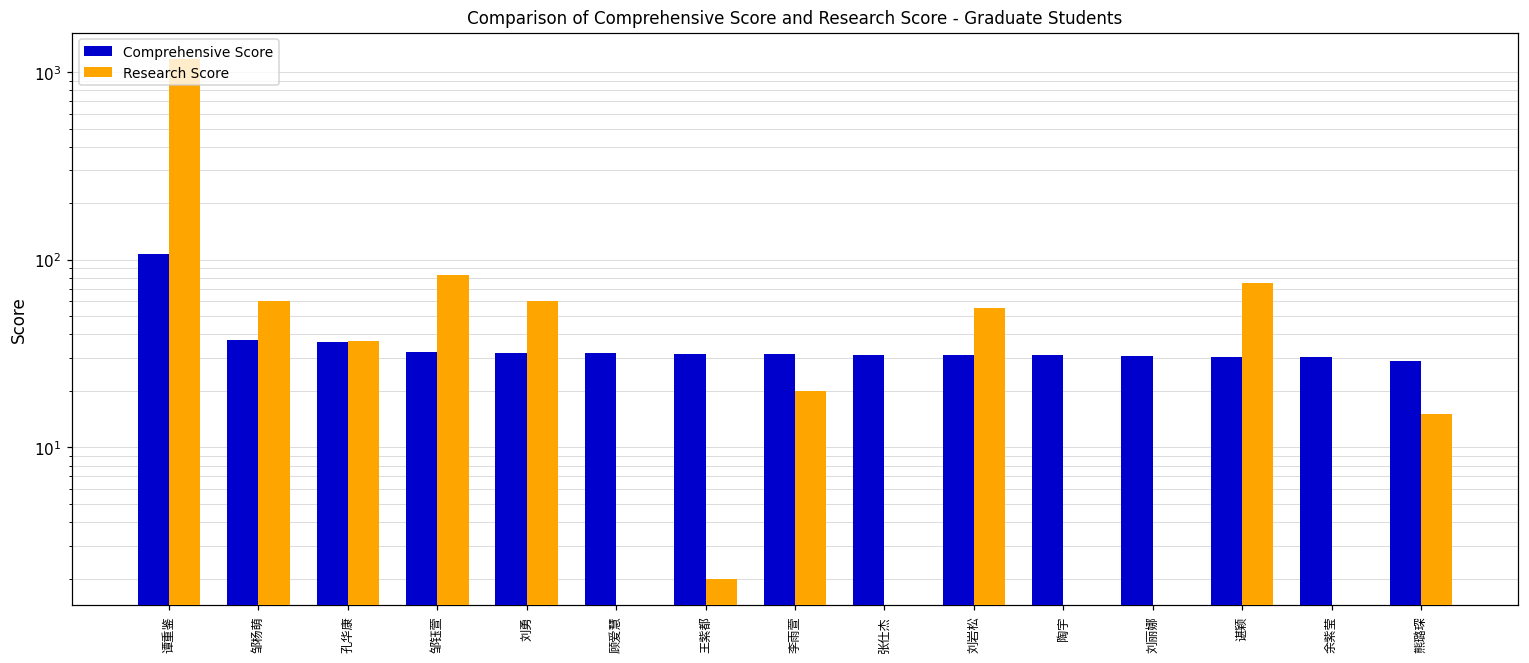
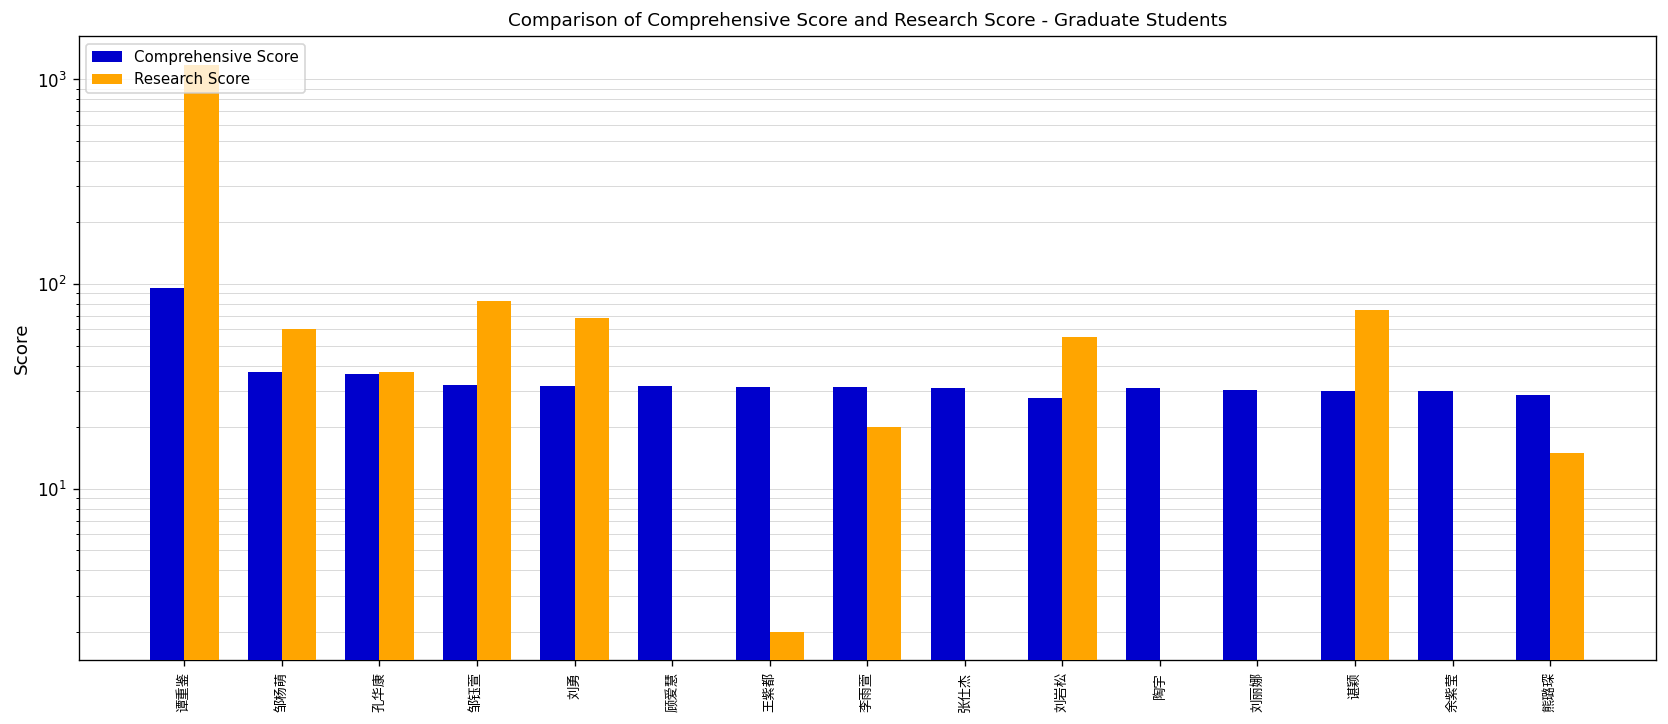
Comprehensive Score, 谭重鉴: 110 -> 100
Research Score, 刘勇: 60 -> 68
Comprehensive Score, 刘岩松: 31 -> 28
